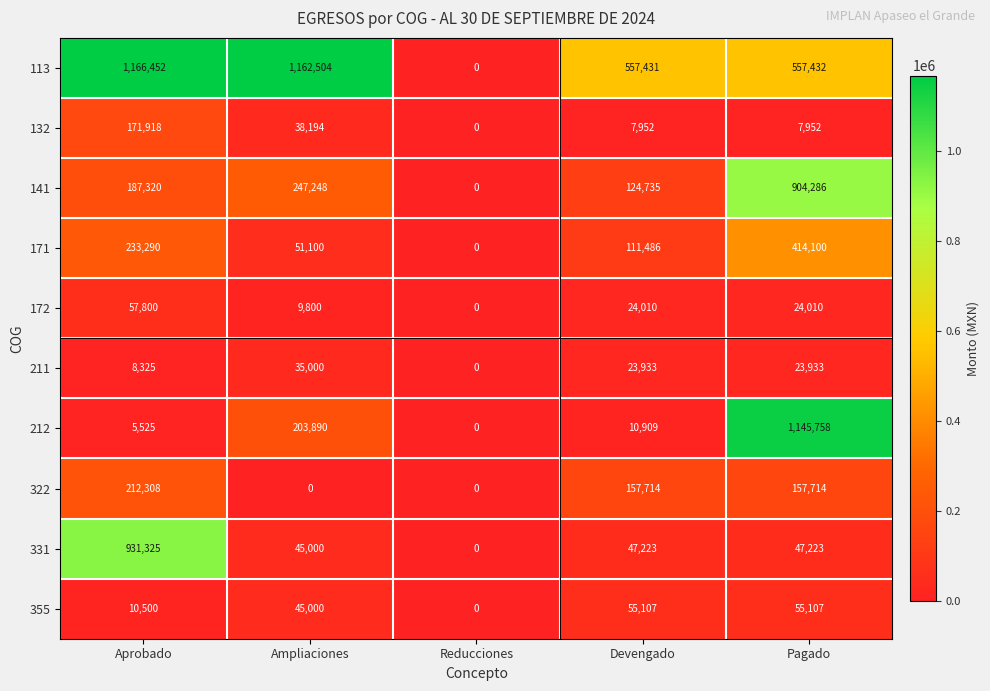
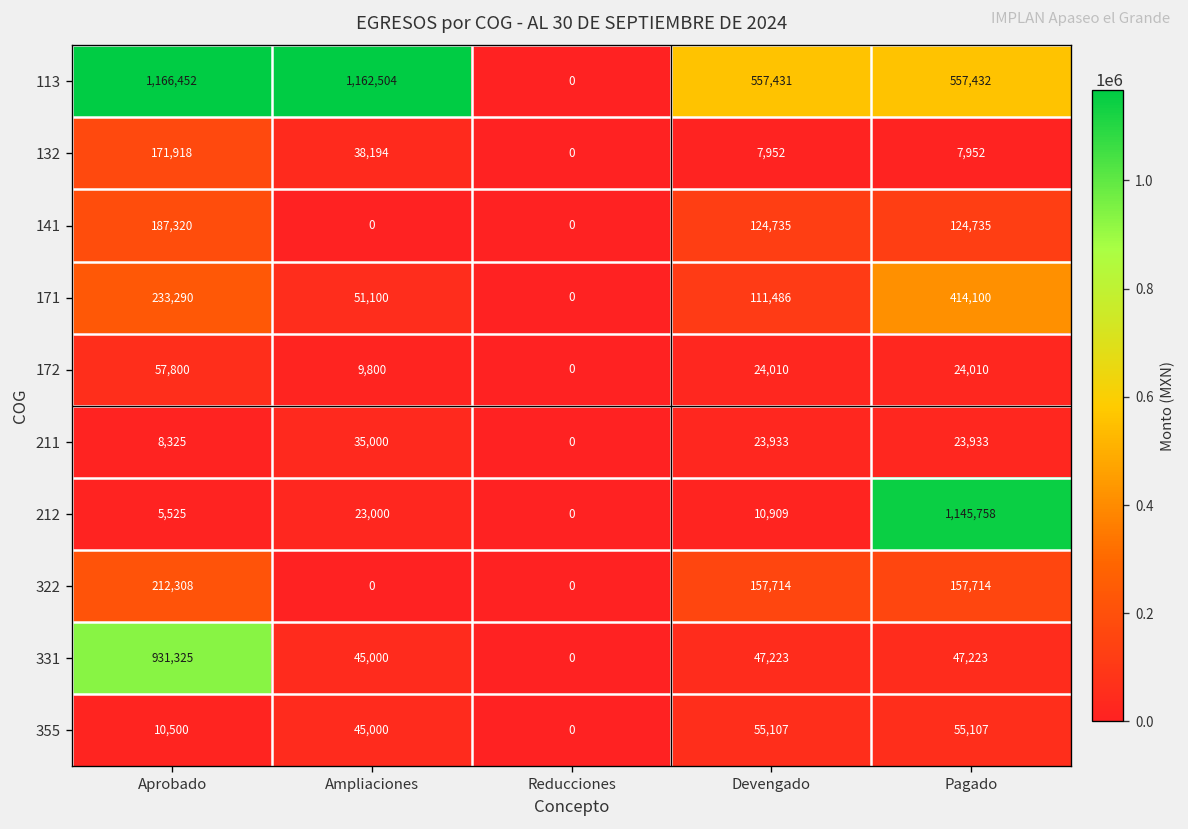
141, Ampliaciones: 247,248 -> 0
141, Pagado: 904,286 -> 124,735
212, Ampliaciones: 203,890 -> 23,000
